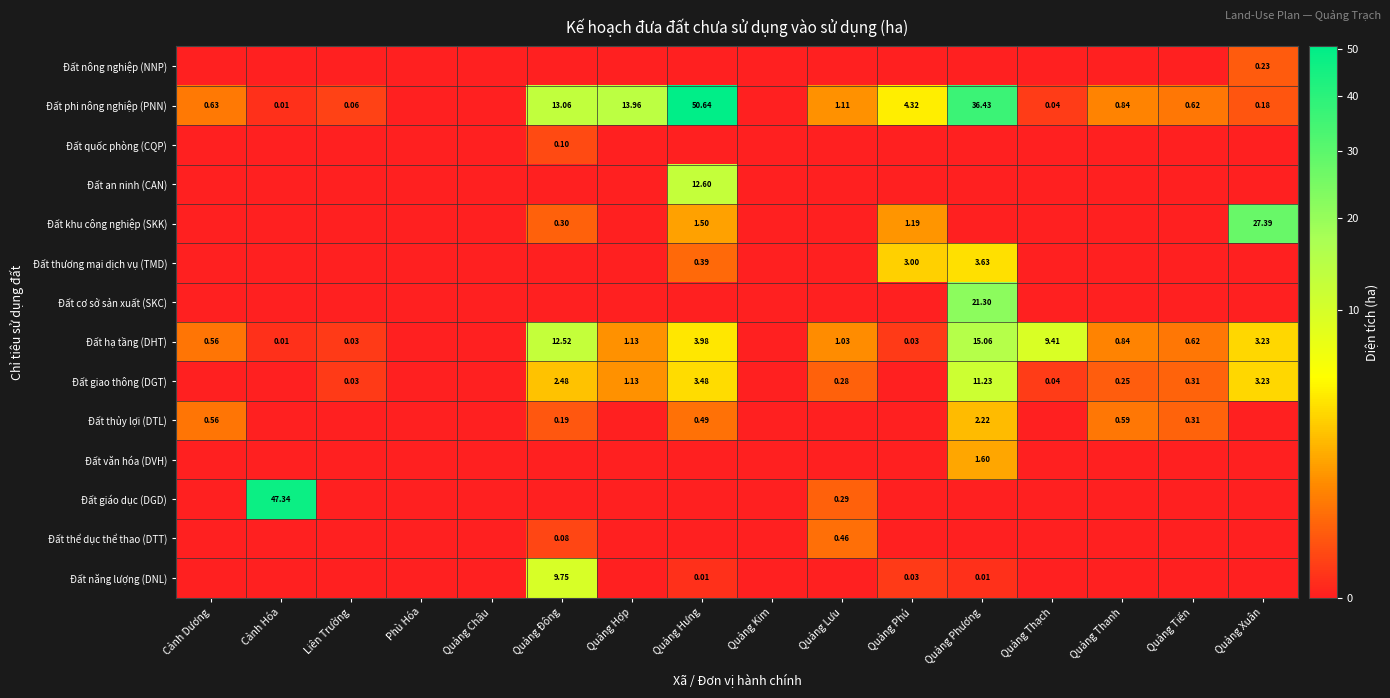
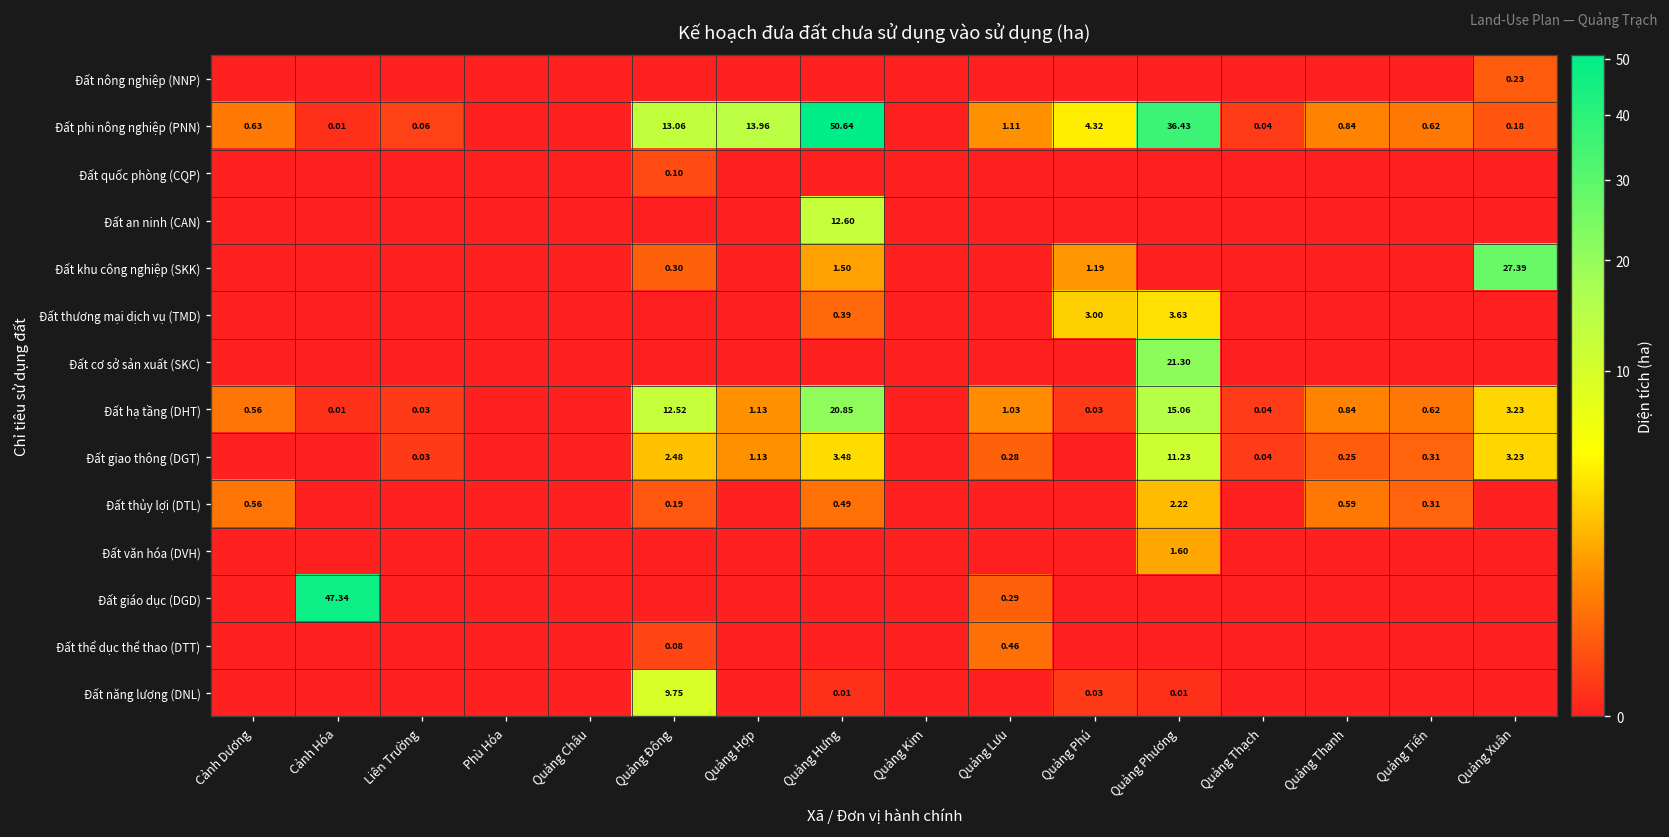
Đất hạ tầng (DHT), Quảng Hưng: 3.98 -> 20.85
Đất hạ tầng (DHT), Quảng Thạch: 9.41 -> 0.04
